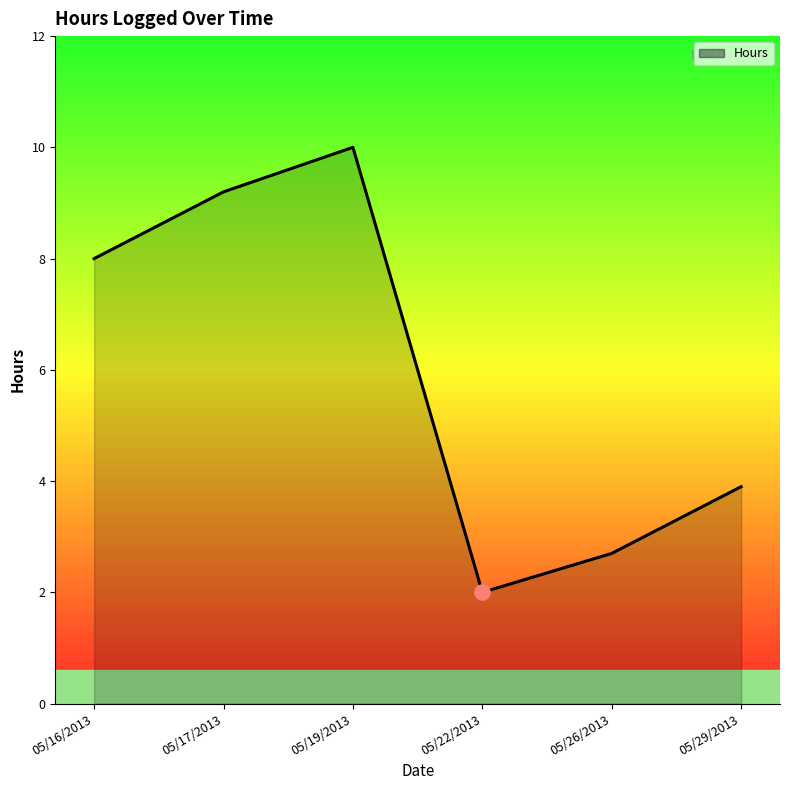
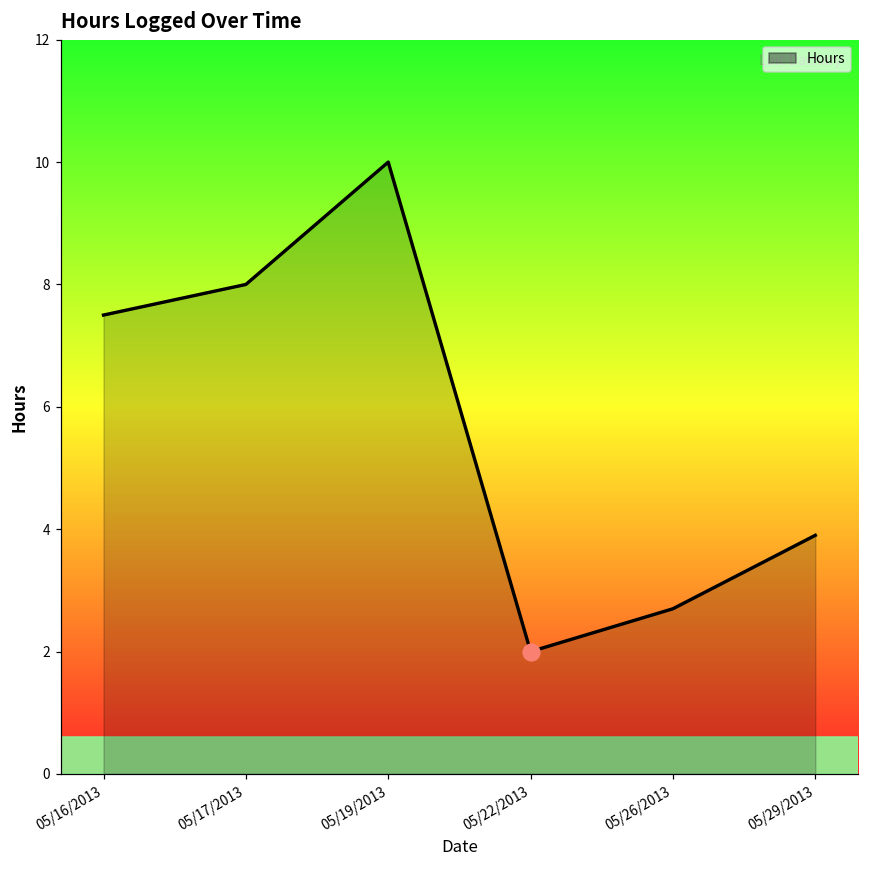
Hours, 05/16/2013: 8.0 -> 7.5
Hours, 05/17/2013: 9.2 -> 8.0
